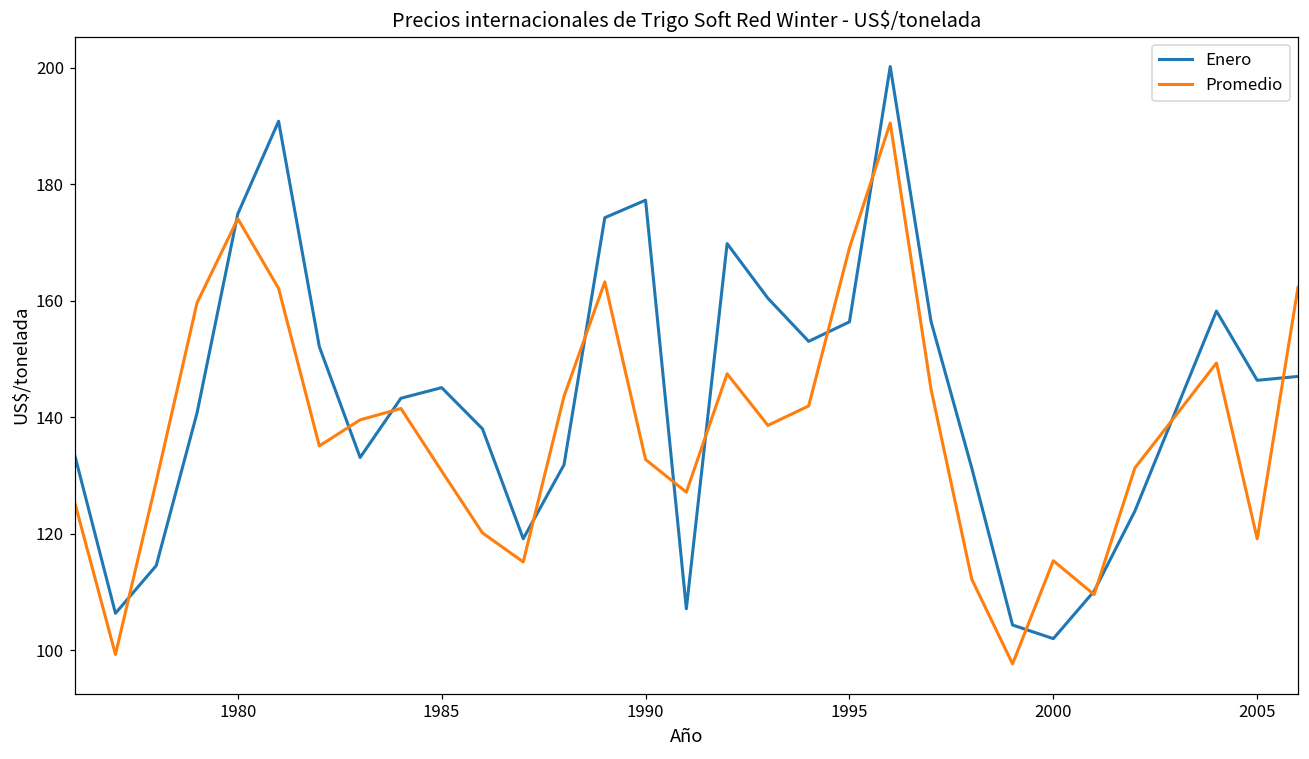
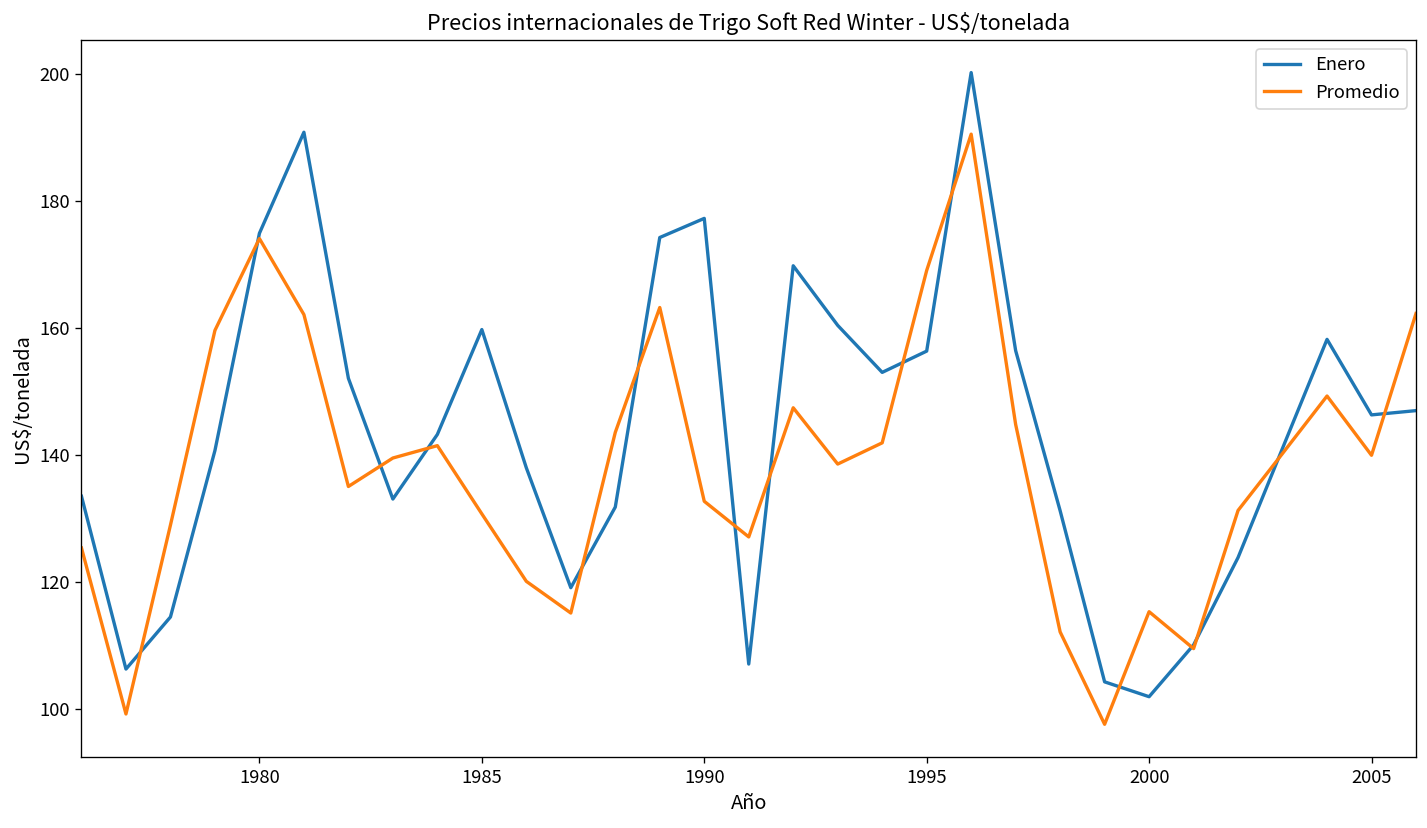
Enero, 1985: 145 -> 160
Promedio, 2005: 119 -> 140
